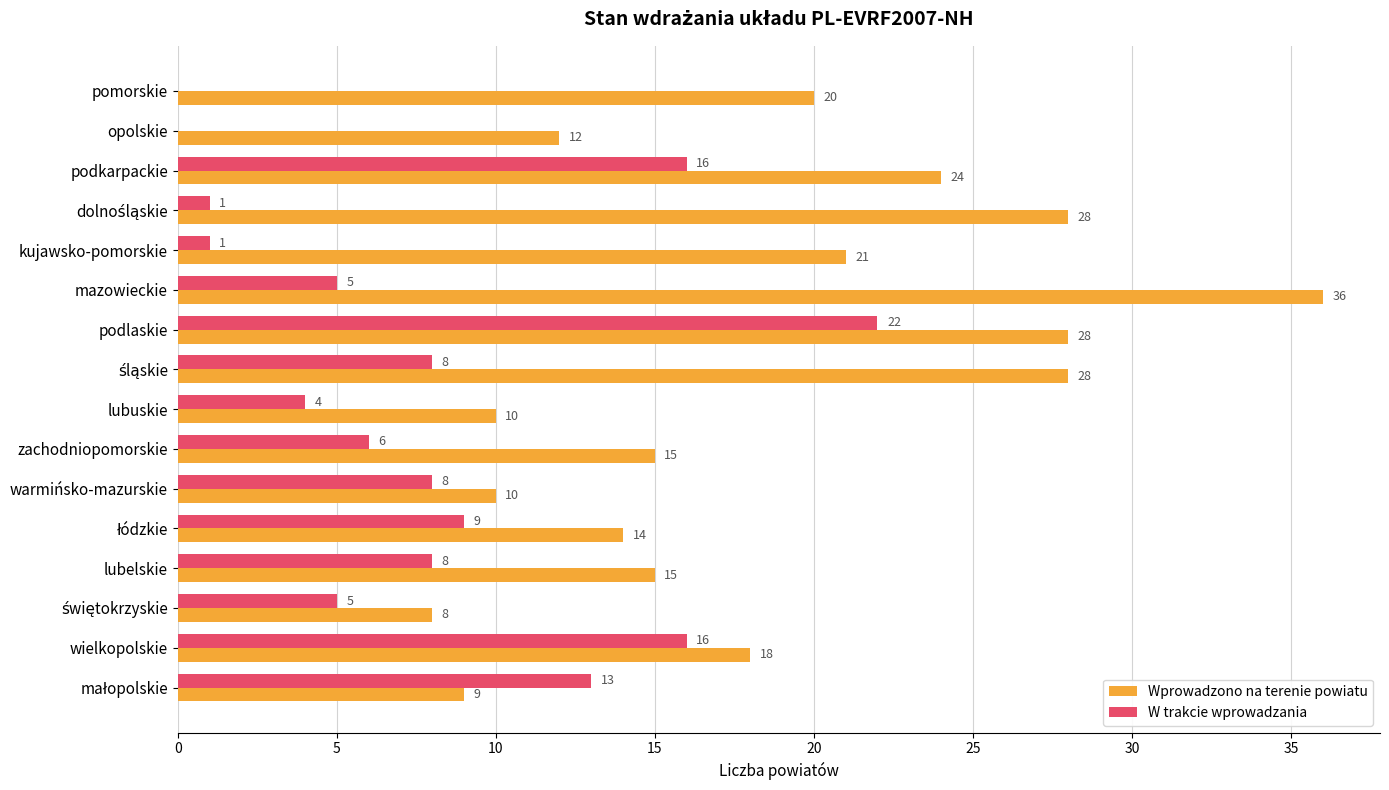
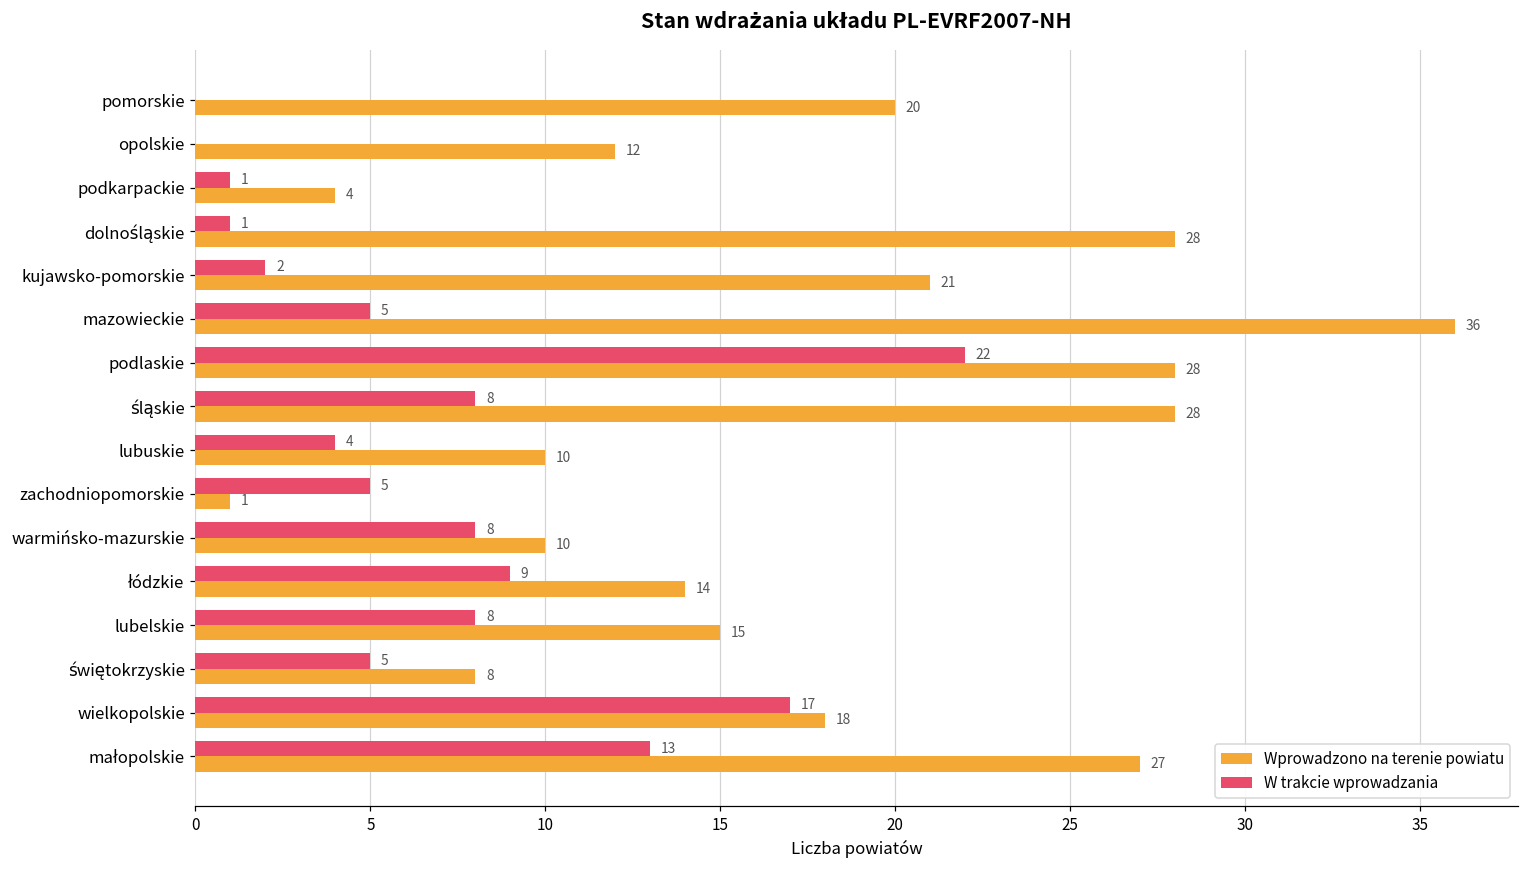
W trakcie wprowadzania, podkarpackie: 16 -> 1
Wprowadzono na terenie powiatu, podkarpackie: 24 -> 4
W trakcie wprowadzania, kujawsko-pomorskie: 1 -> 2
W trakcie wprowadzania, zachodniopomorskie: 6 -> 5
Wprowadzono na terenie powiatu, zachodniopomorskie: 15 -> 1
W trakcie wprowadzania, wielkopolskie: 16 -> 17
Wprowadzono na terenie powiatu, małopolskie: 9 -> 27
